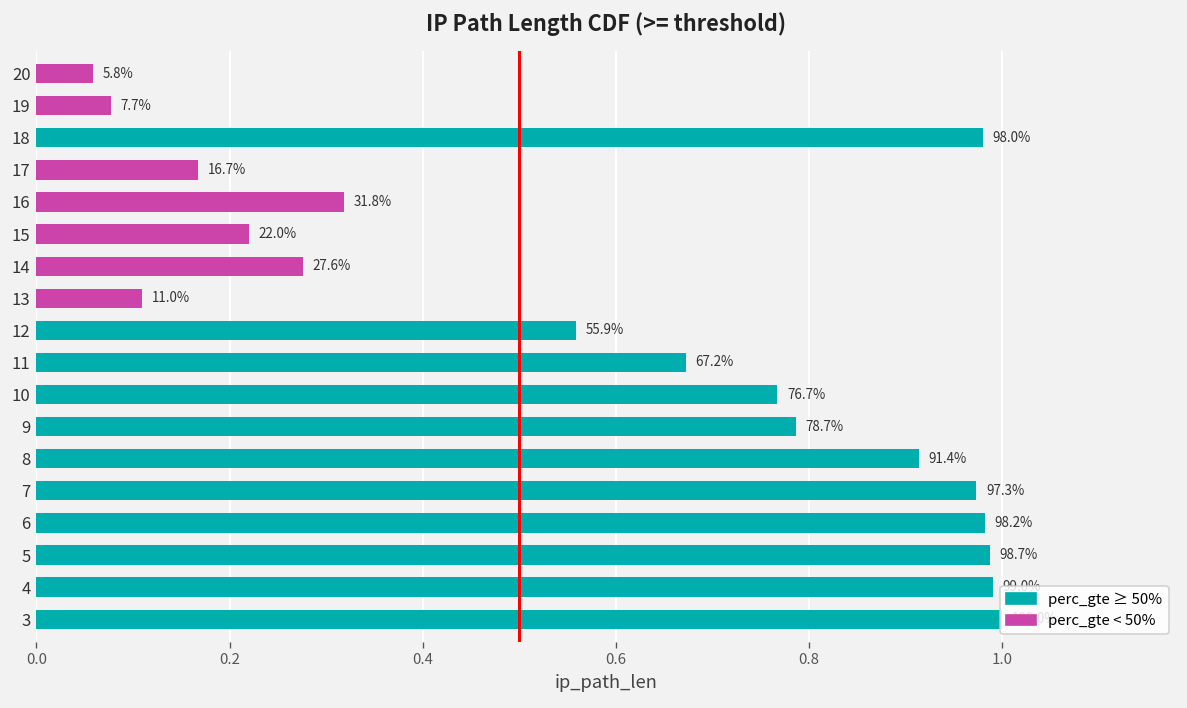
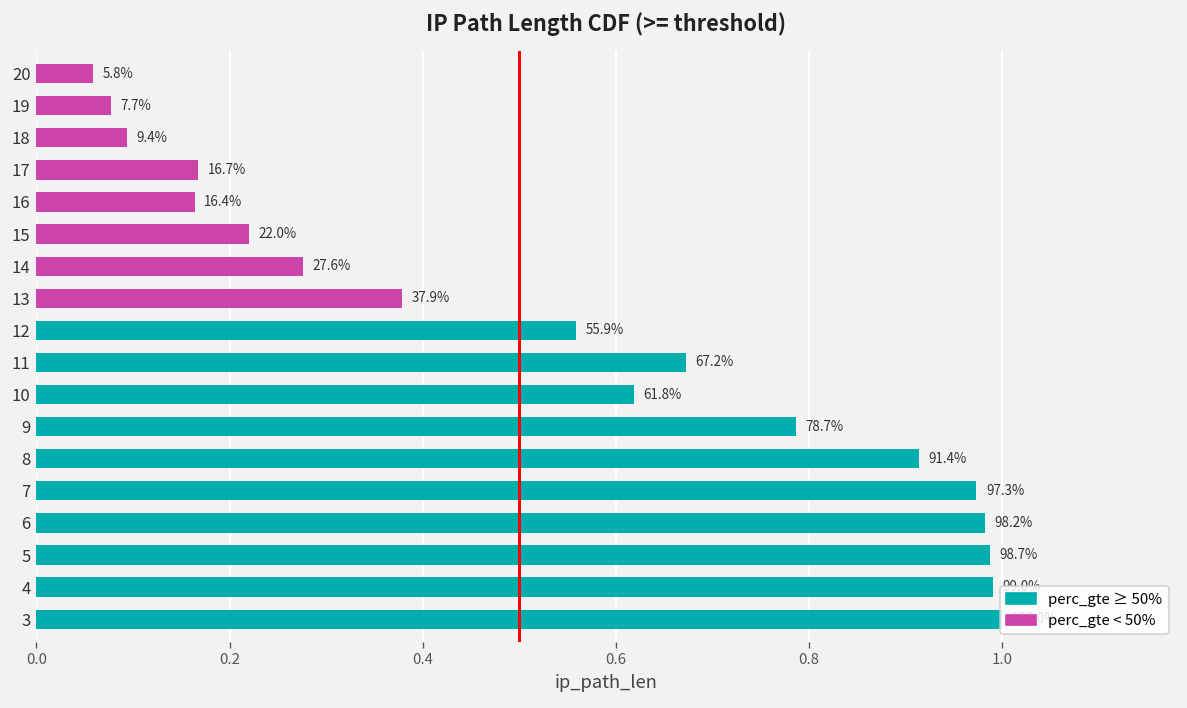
18: 98.0% -> 9.4%
16: 31.8% -> 16.4%
13: 11.0% -> 37.9%
10: 76.7% -> 61.8%
